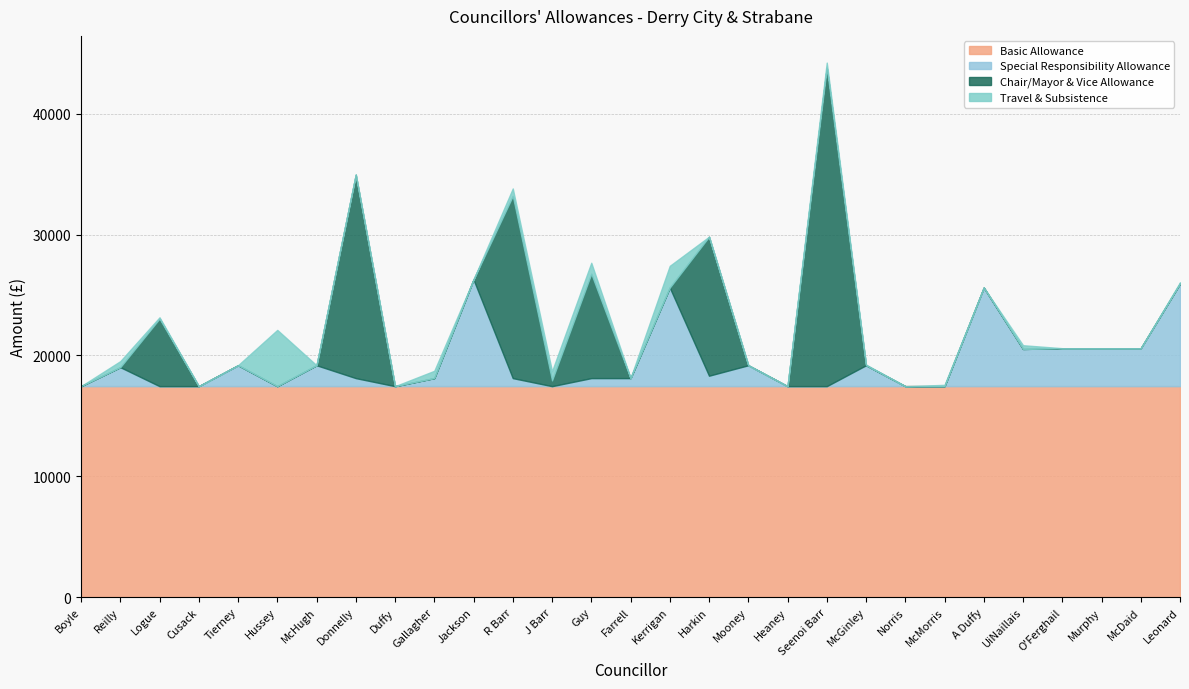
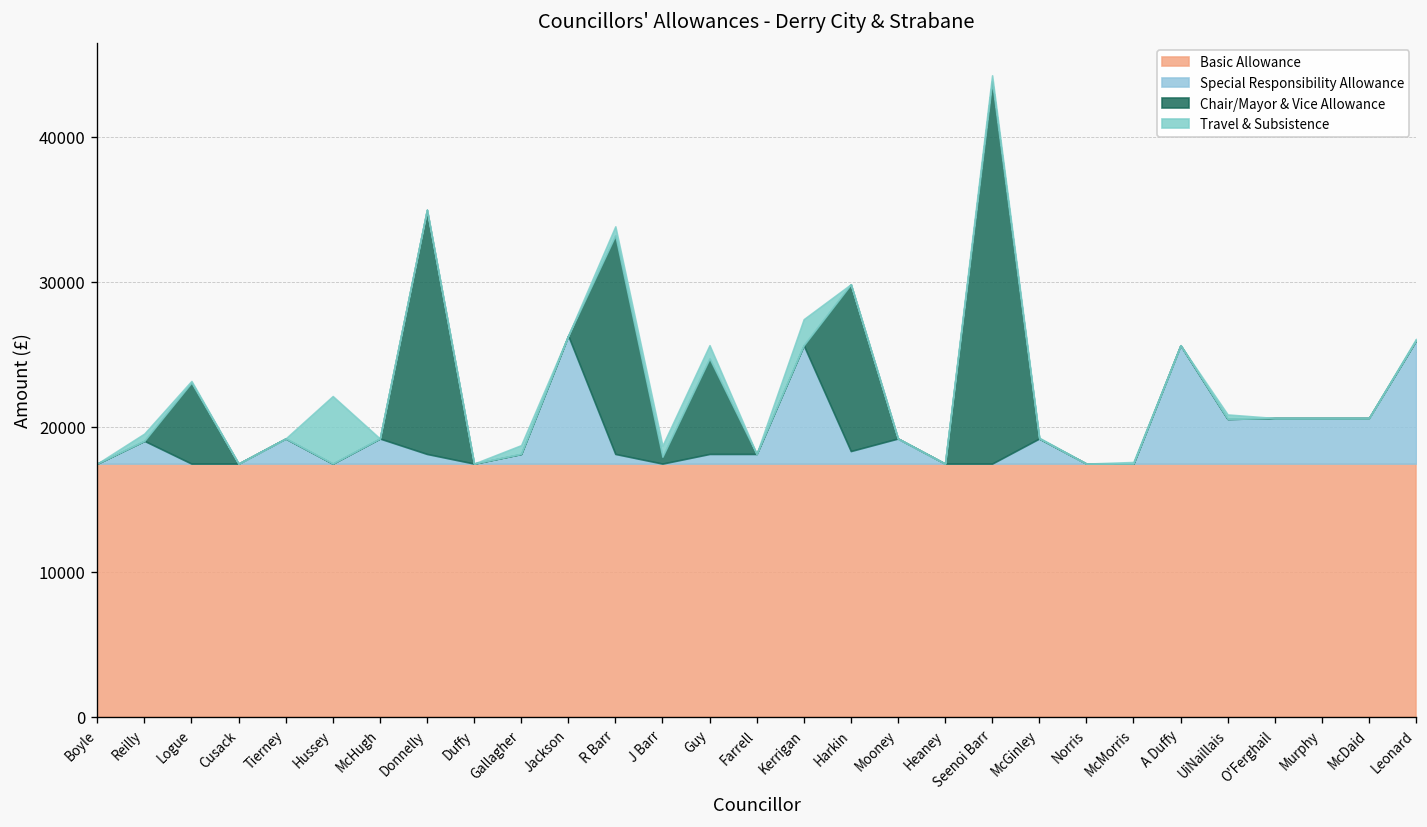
Chair/Mayor & Vice Allowance, Guy: 8600 -> 6600
